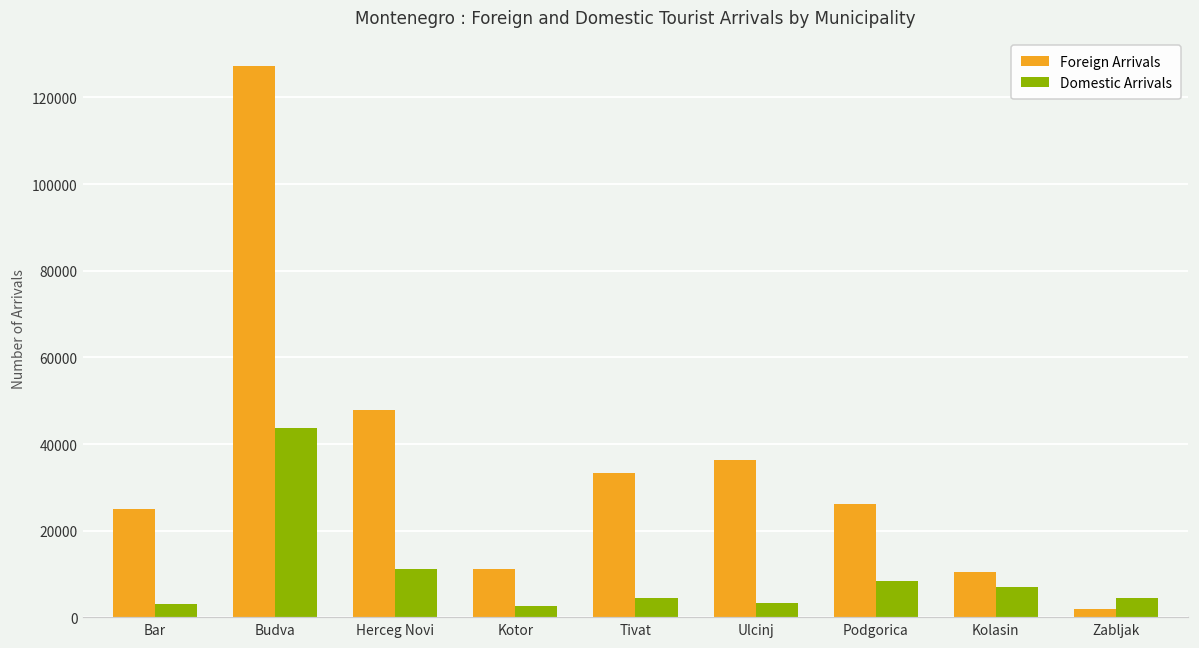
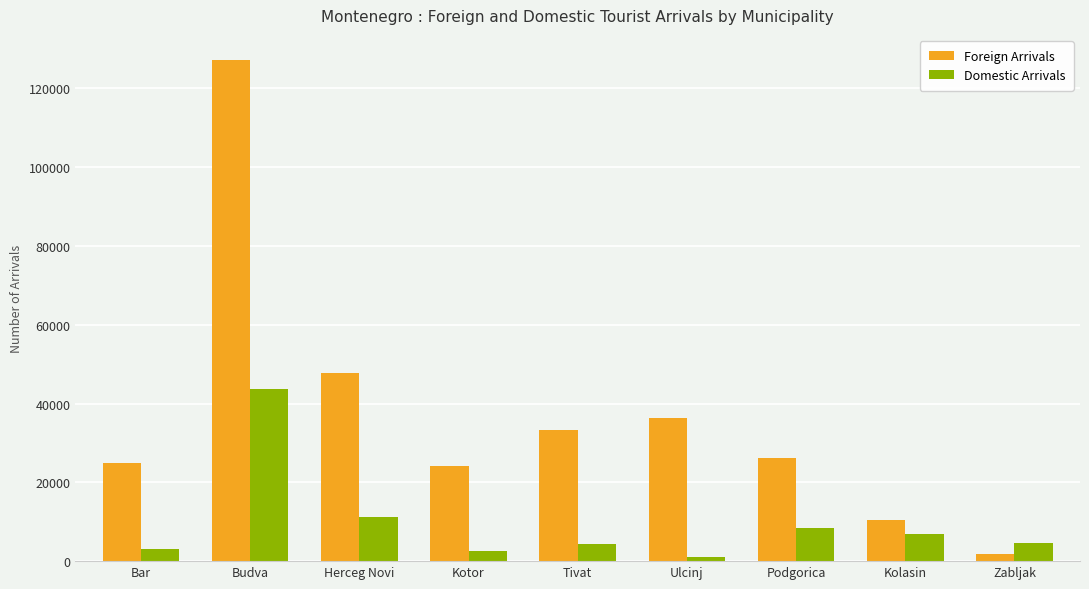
Foreign Arrivals, Kotor: 11000 -> 24000
Domestic Arrivals, Ulcinj: 3000 -> 1000
